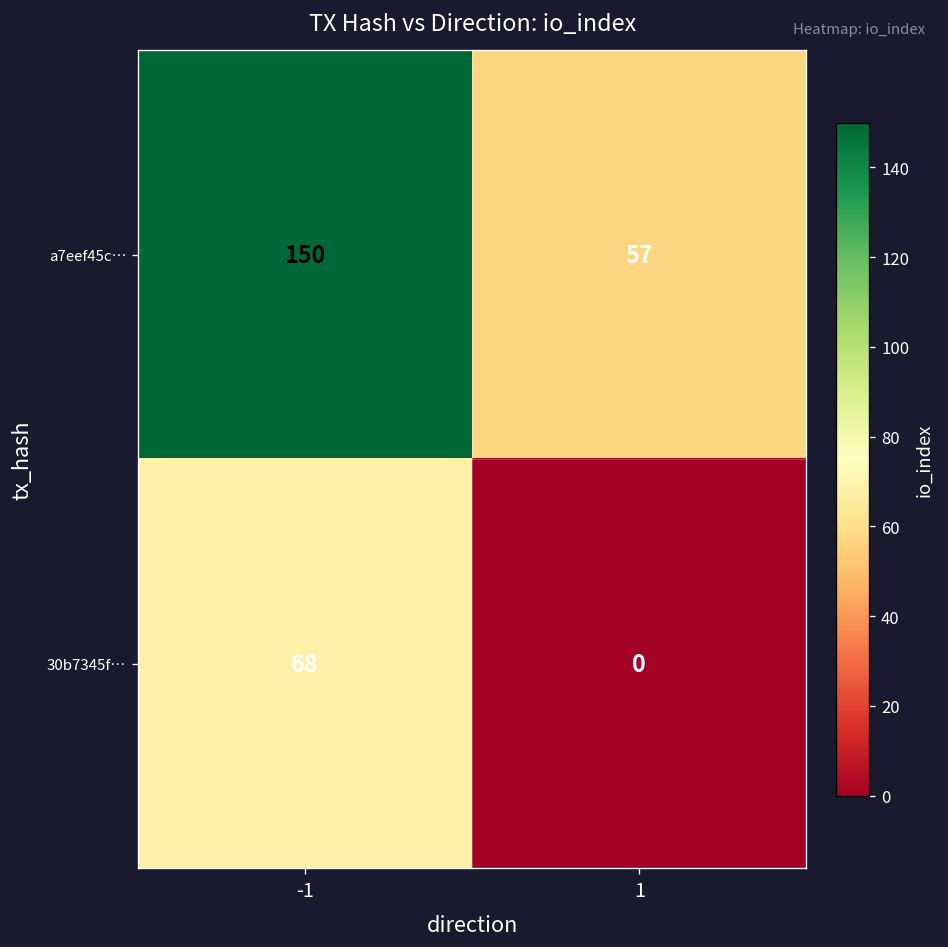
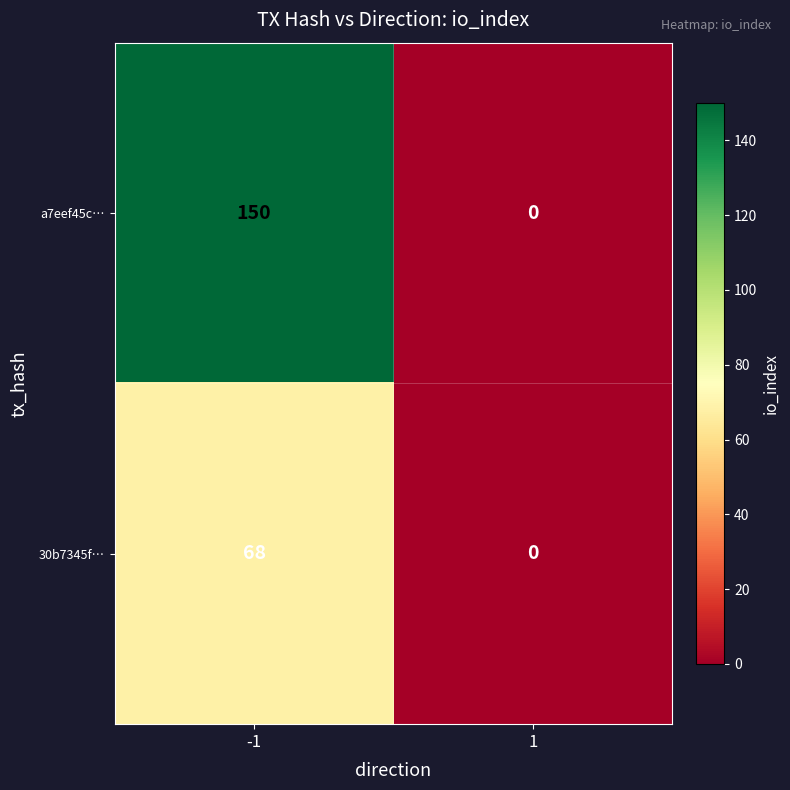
a7eef45c…, 1: 57 -> 0
